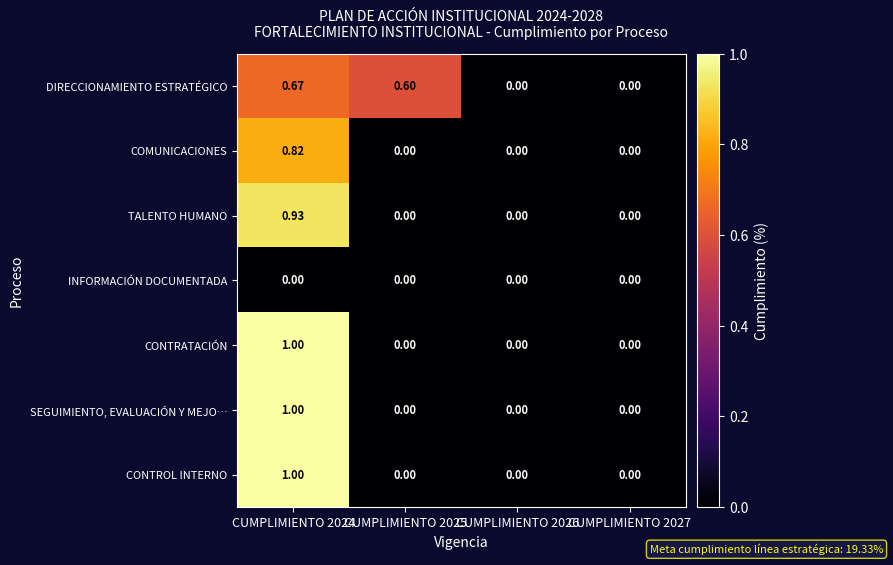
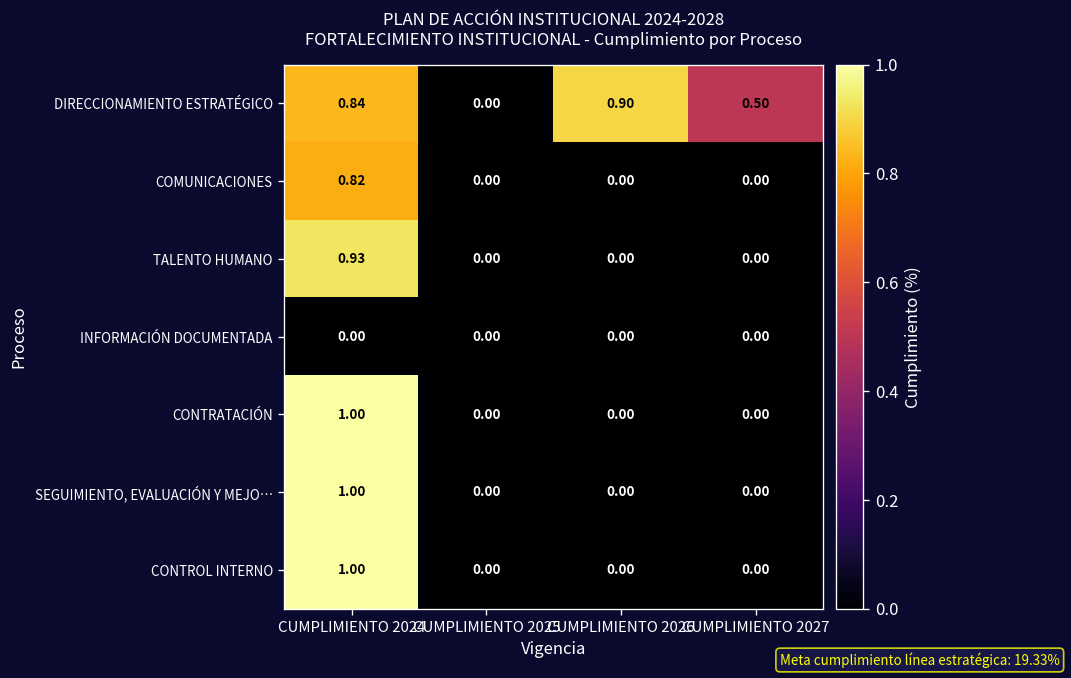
DIRECCIONAMIENTO ESTRATÉGICO, CUMPLIMIENTO 2024: 0.67 -> 0.84
DIRECCIONAMIENTO ESTRATÉGICO, CUMPLIMIENTO 2025: 0.60 -> 0.00
DIRECCIONAMIENTO ESTRATÉGICO, CUMPLIMIENTO 2026: 0.00 -> 0.90
DIRECCIONAMIENTO ESTRATÉGICO, CUMPLIMIENTO 2027: 0.00 -> 0.50
